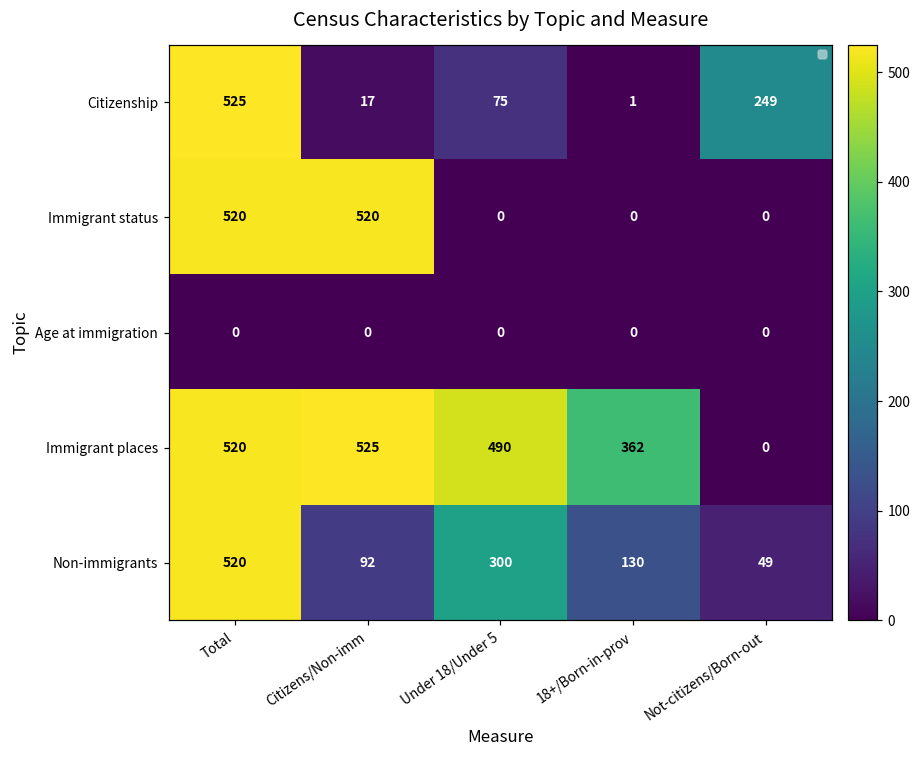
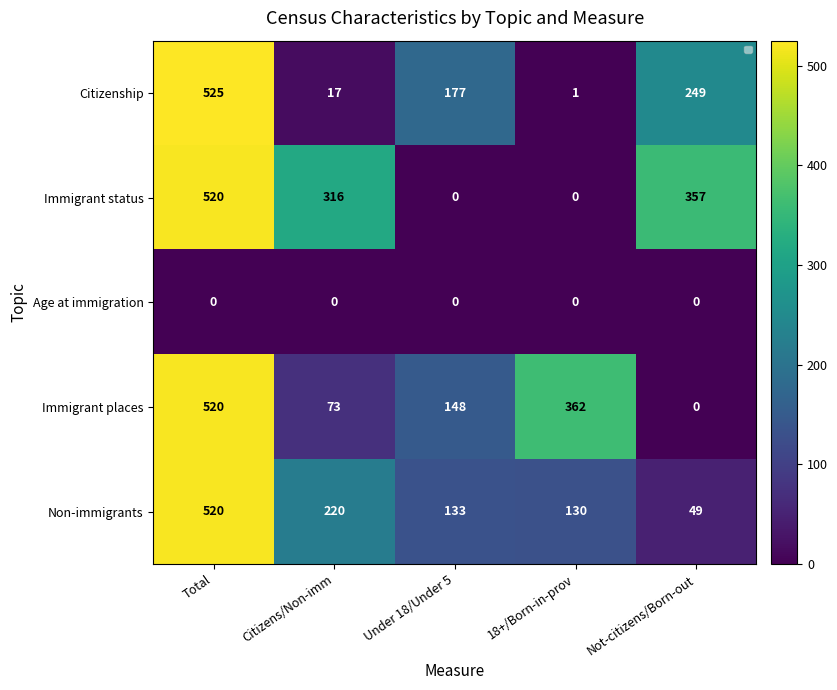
Citizenship, Under 18/Under 5: 75 -> 177
Immigrant status, Citizens/Non-imm: 520 -> 316
Immigrant status, Not-citizens/Born-out: 0 -> 357
Immigrant places, Citizens/Non-imm: 525 -> 73
Immigrant places, Under 18/Under 5: 490 -> 148
Non-immigrants, Citizens/Non-imm: 92 -> 220
Non-immigrants, Under 18/Under 5: 300 -> 133
